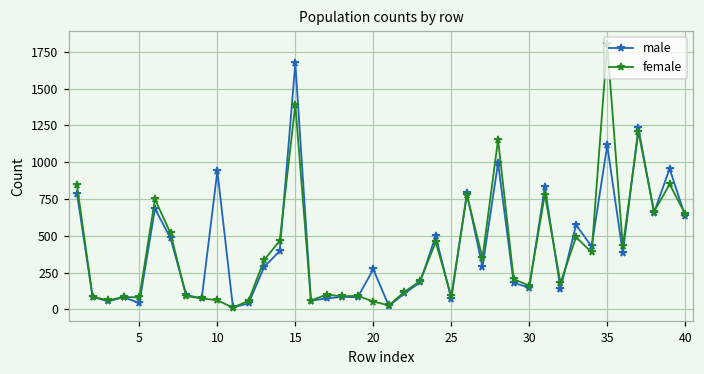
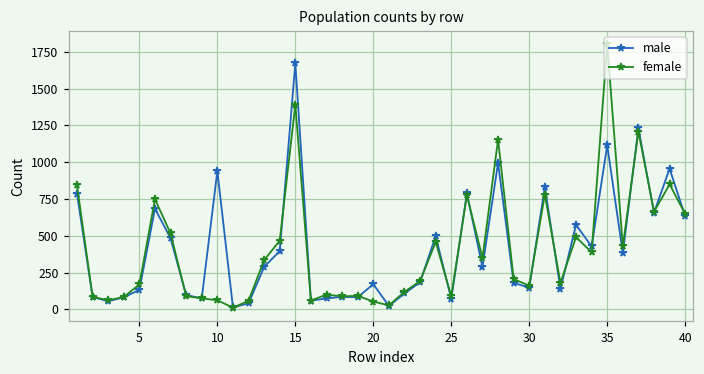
male, 5: 40 -> 130
female, 5: 80 -> 170
male, 20: 270 -> 170
